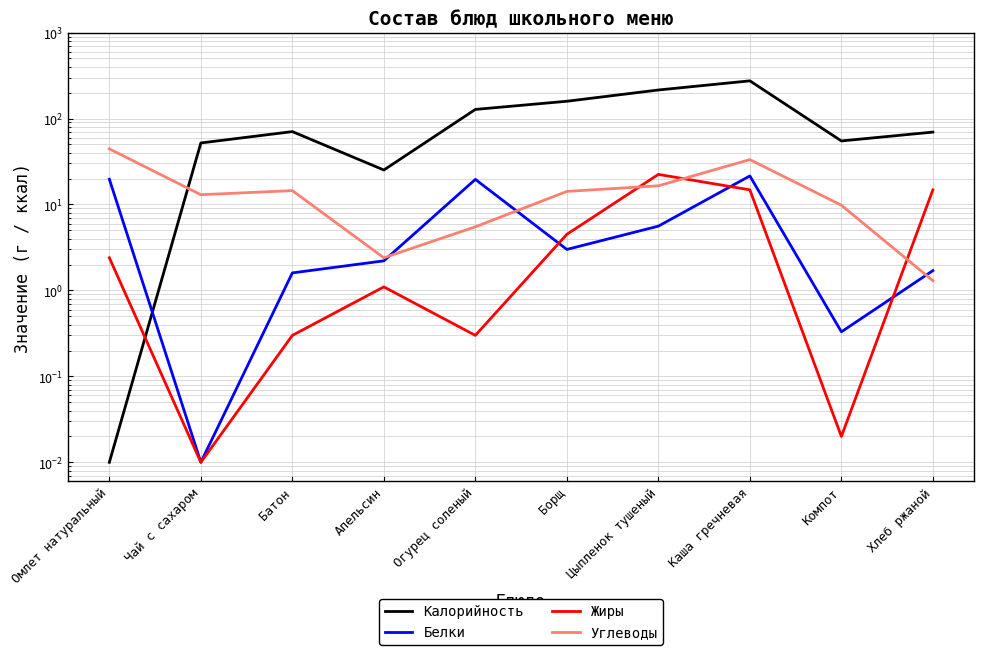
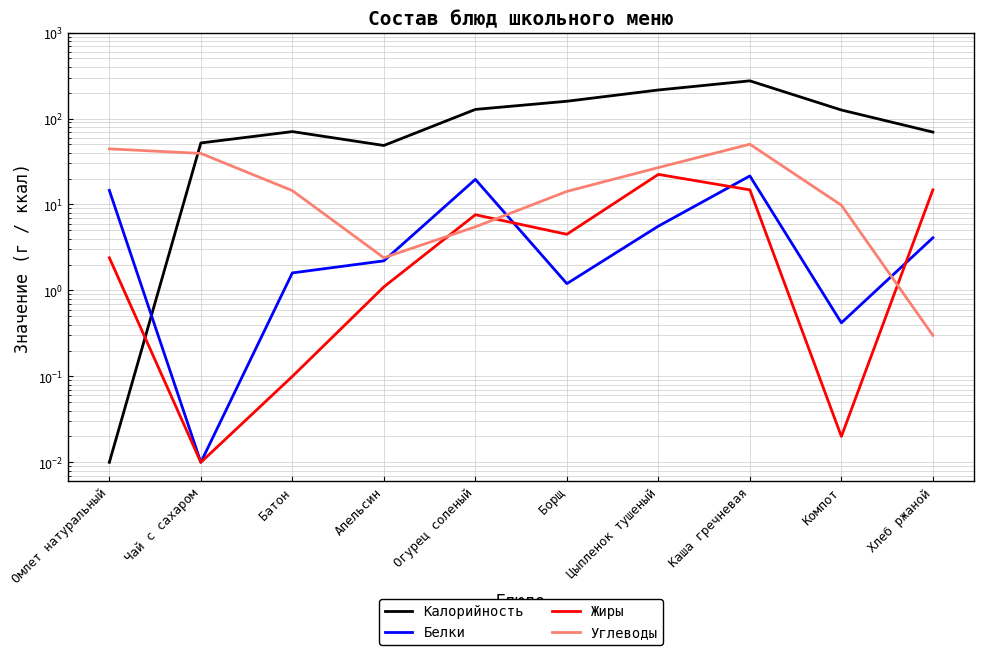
Белки, Омлет натуральный: 20 -> 15
Углеводы, Чай с сахаром: 13 -> 40
Жиры, Батон: 0.3 -> 0.1
Калорийность, Апельсин: 25 -> 50
Жиры, Огурец соленый: 0.3 -> 8
Белки, Борщ: 3.0 -> 1.2
Углеводы, Цыпленок тушеный: 17 -> 27
Углеводы, Каша гречневая: 33 -> 50
Калорийность, Компот: 50 -> 130
Белки, Компот: 0.33 -> 0.4
Белки, Хлеб ржаной: 1.7 -> 4
Углеводы, Хлеб ржаной: 1.3 -> 0.3
